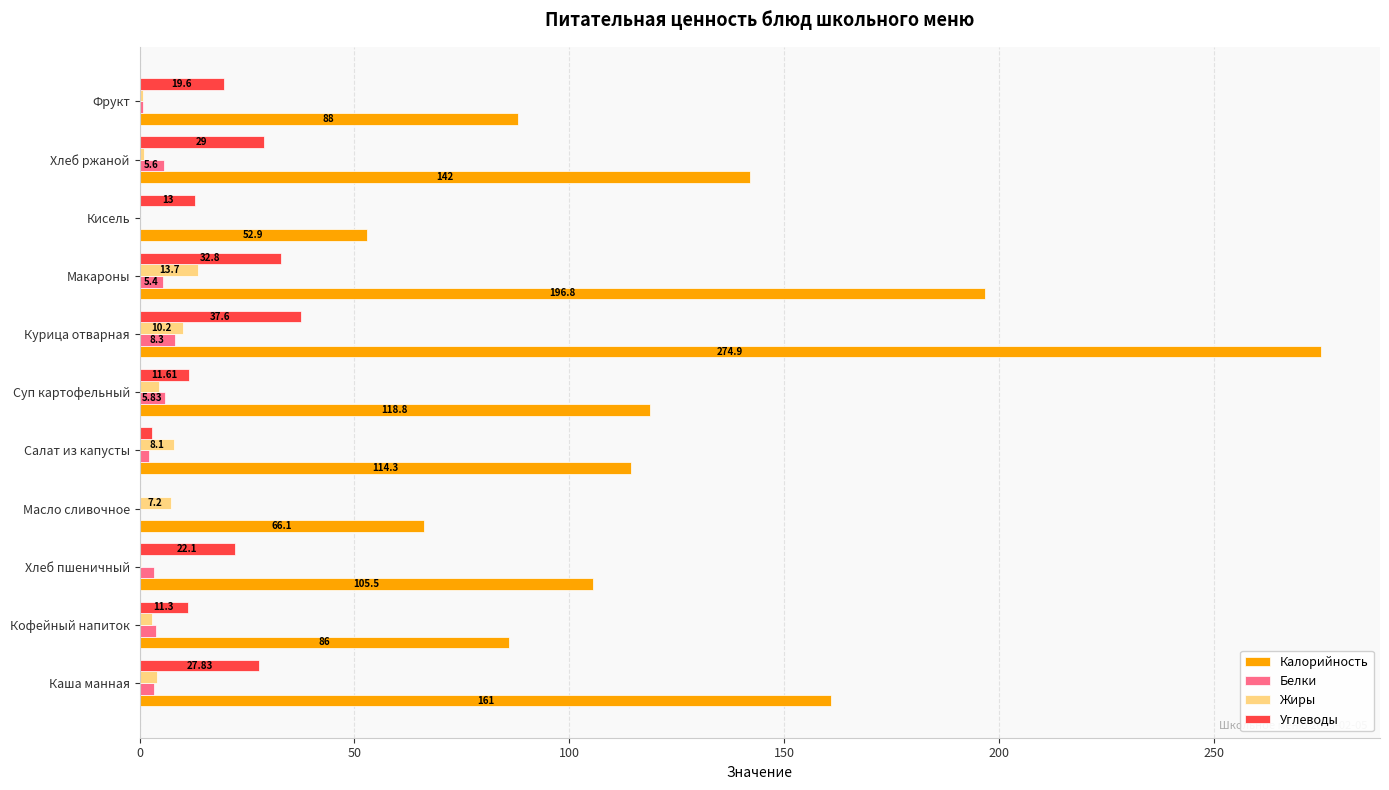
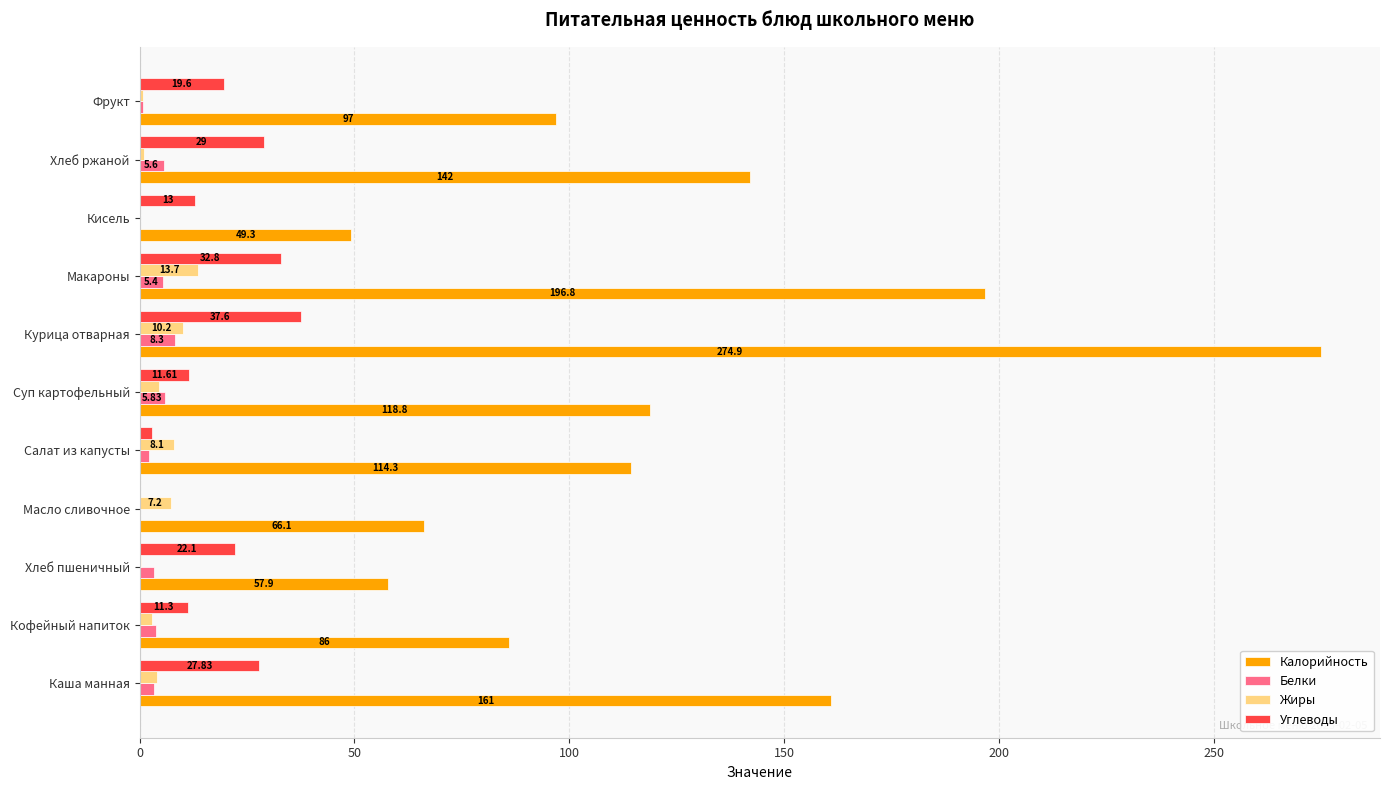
Калорийность, Фрукт: 88 -> 97
Калорийность, Кисель: 52.9 -> 49.3
Калорийность, Хлеб пшеничный: 105.5 -> 57.9
